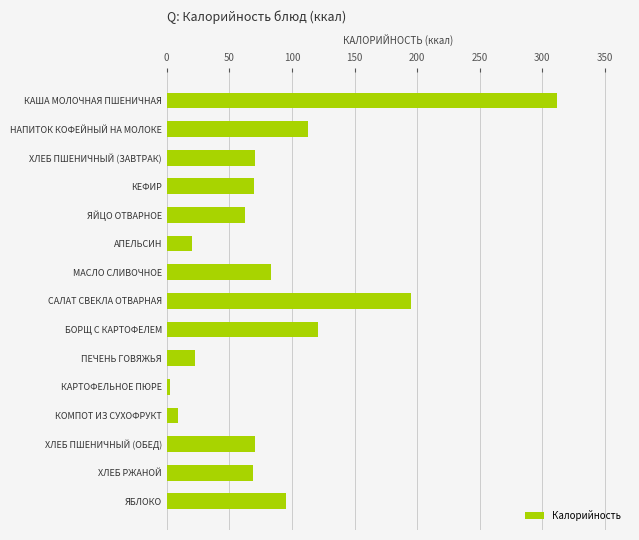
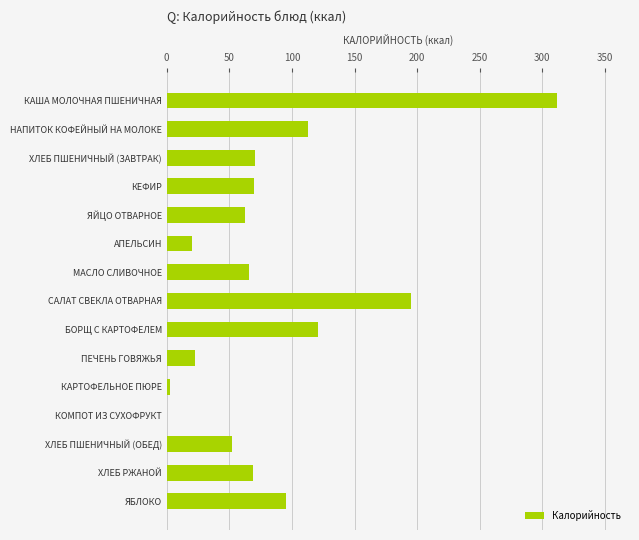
МАСЛО СЛИВОЧНОЕ: 83 -> 66
КОМПОТ ИЗ СУХОФРУКТ: 9 -> 0
ХЛЕБ ПШЕНИЧНЫЙ (ОБЕД): 70 -> 52
